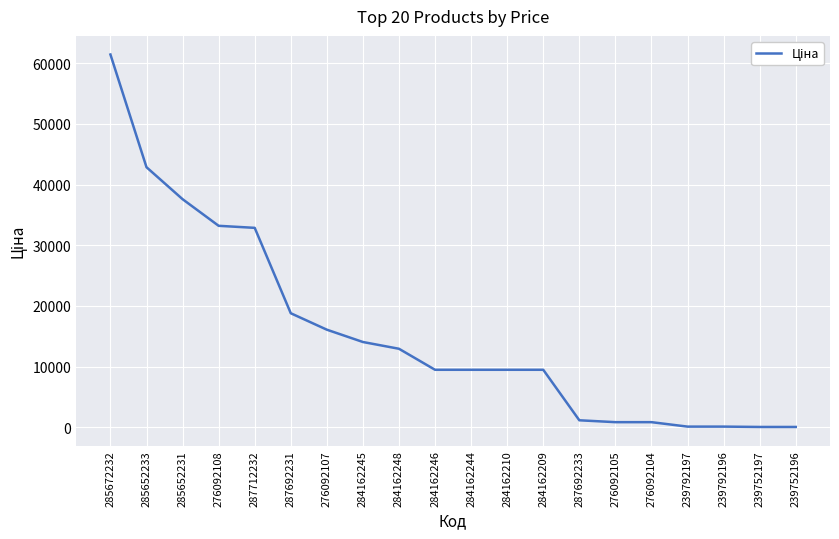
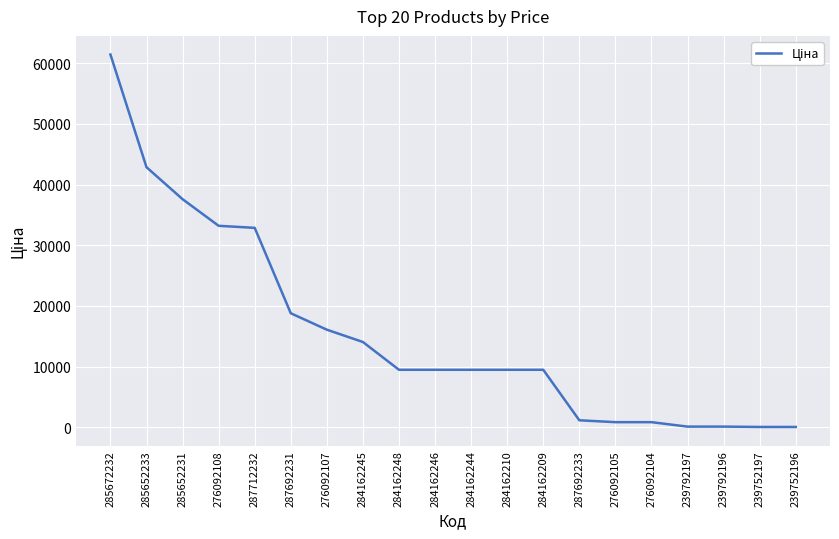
284162248: 13000 -> 9000
